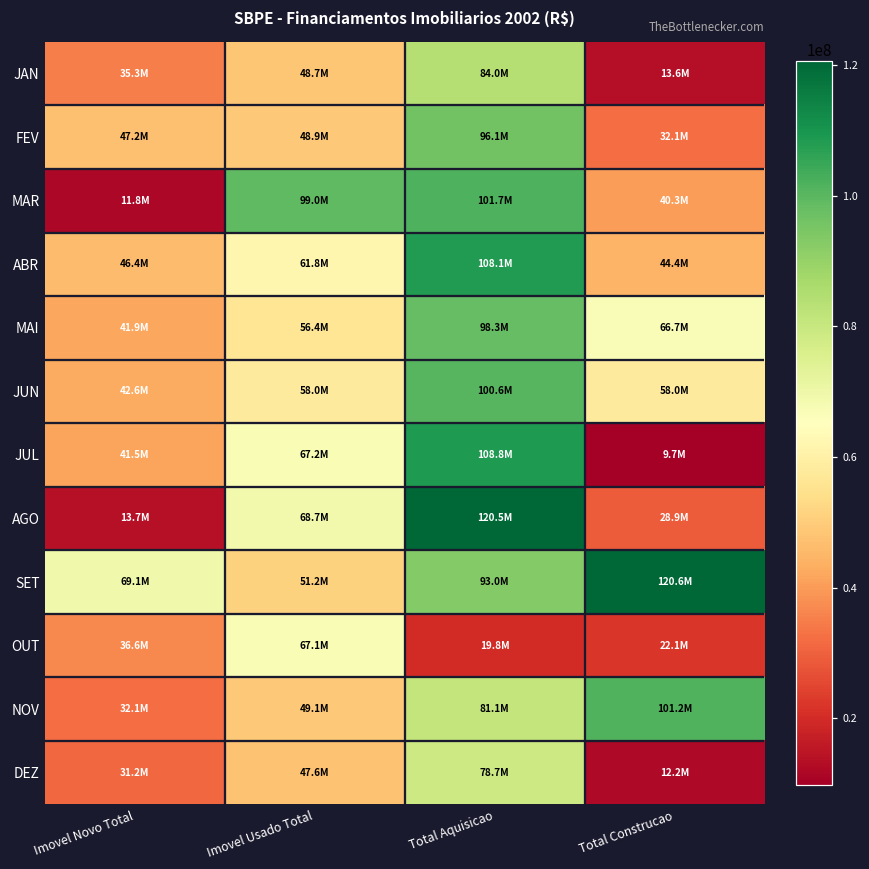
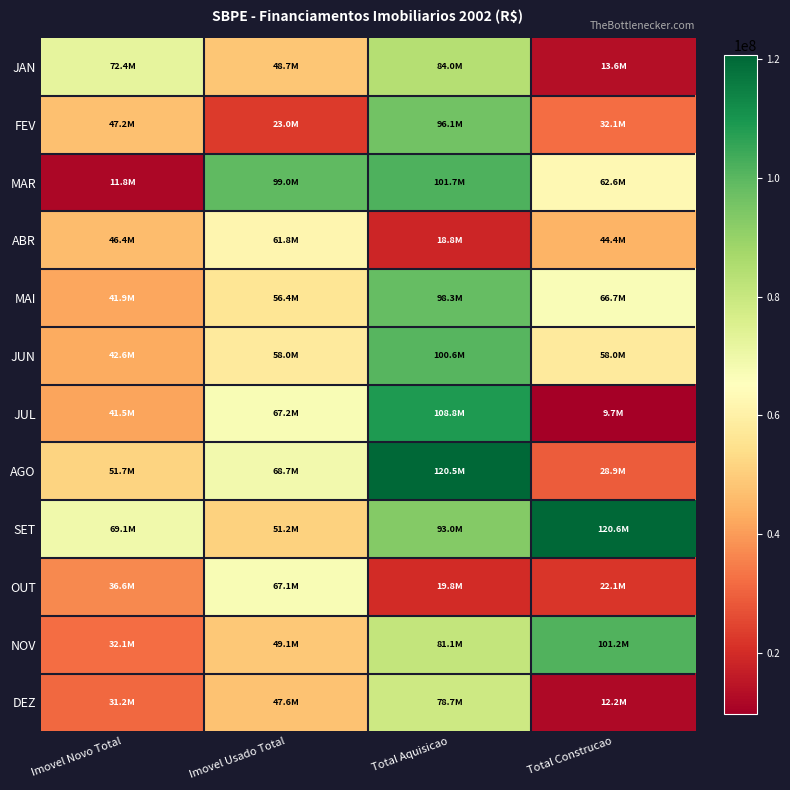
JAN, Imovel Novo Total: 35.3M -> 72.4M
FEV, Imovel Usado Total: 48.9M -> 23.0M
MAR, Total Construcao: 40.3M -> 62.6M
ABR, Total Aquisicao: 108.1M -> 18.8M
AGO, Imovel Novo Total: 13.7M -> 51.7M
